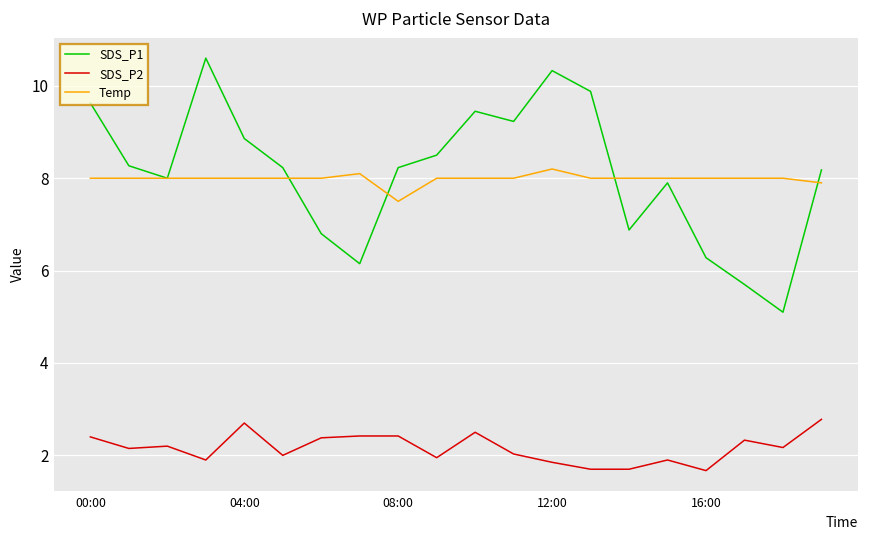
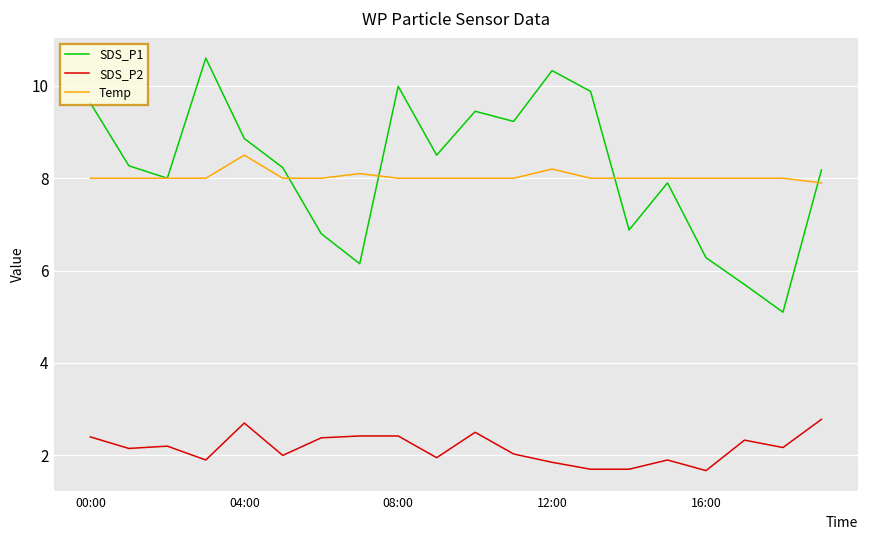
Temp, 04:00: 8.0 -> 8.5
SDS_P1, 08:00: 8.2 -> 10.0
Temp, 08:00: 7.5 -> 8.0
